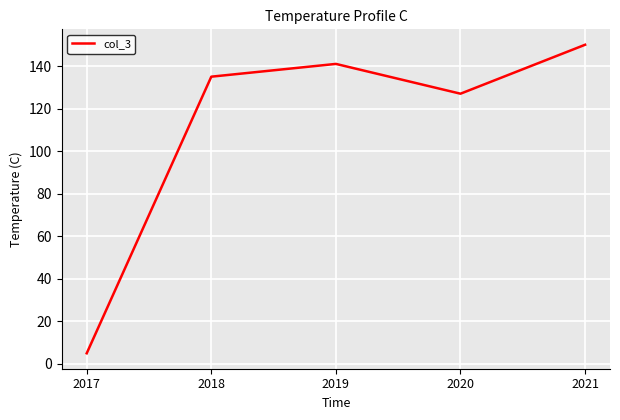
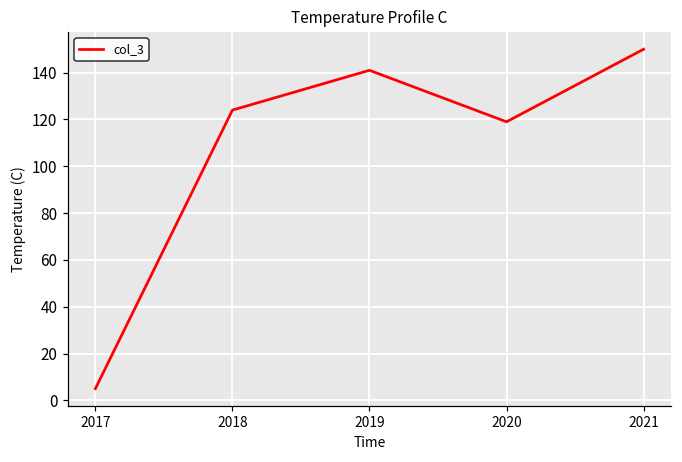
2018: 135 -> 124
2020: 127 -> 119
